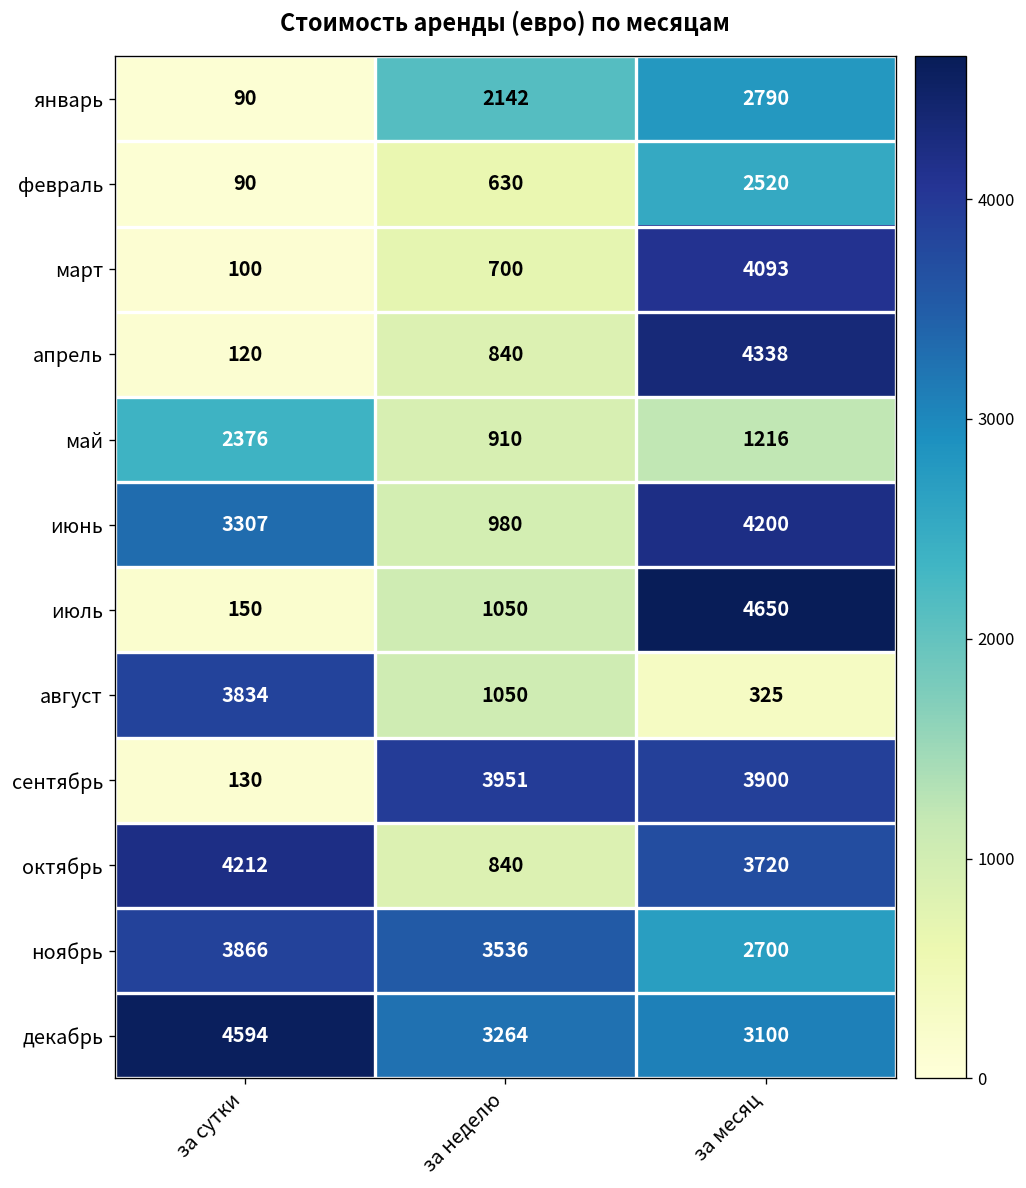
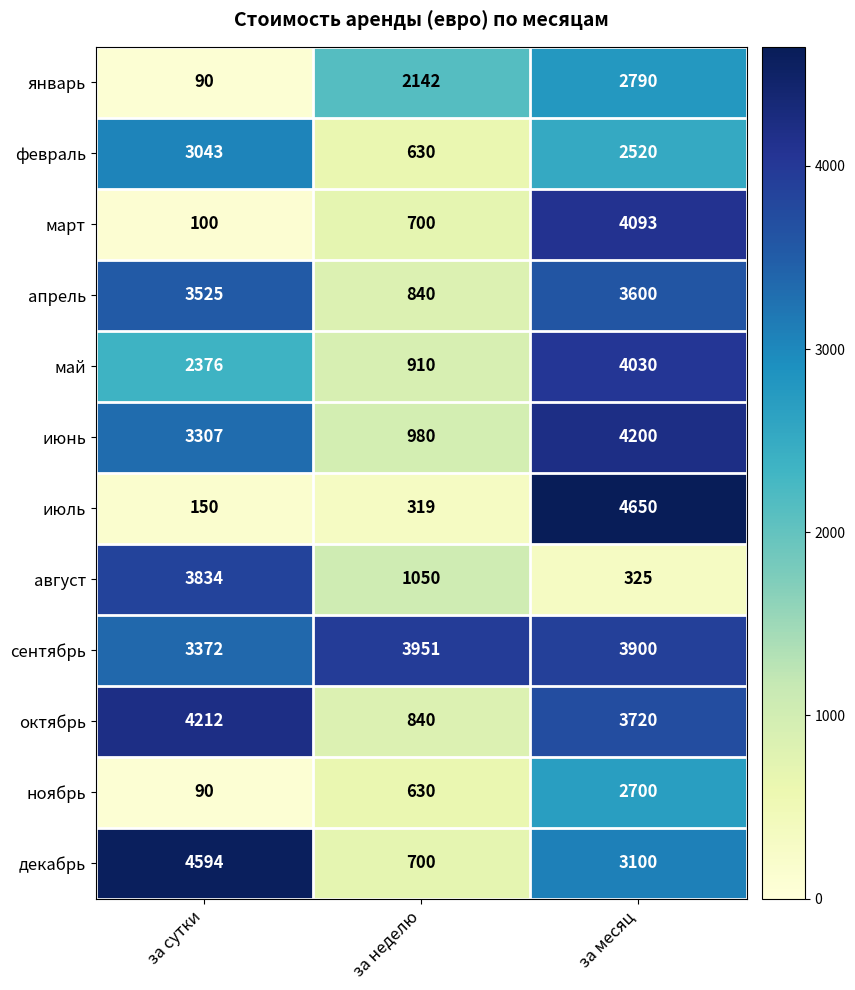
февраль, за сутки: 90 -> 3043
апрель, за сутки: 120 -> 3525
апрель, за месяц: 4338 -> 3600
май, за месяц: 1216 -> 4030
июль, за неделю: 1050 -> 319
сентябрь, за сутки: 130 -> 3372
ноябрь, за сутки: 3866 -> 90
ноябрь, за неделю: 3536 -> 630
декабрь, за неделю: 3264 -> 700
